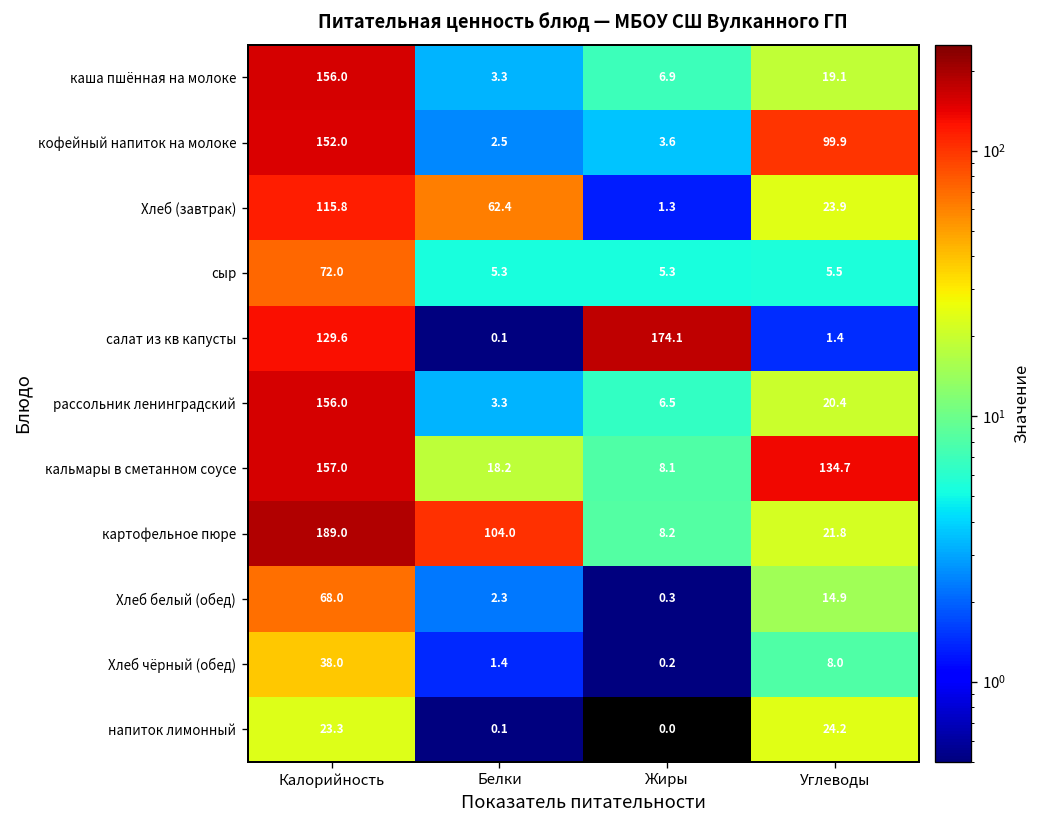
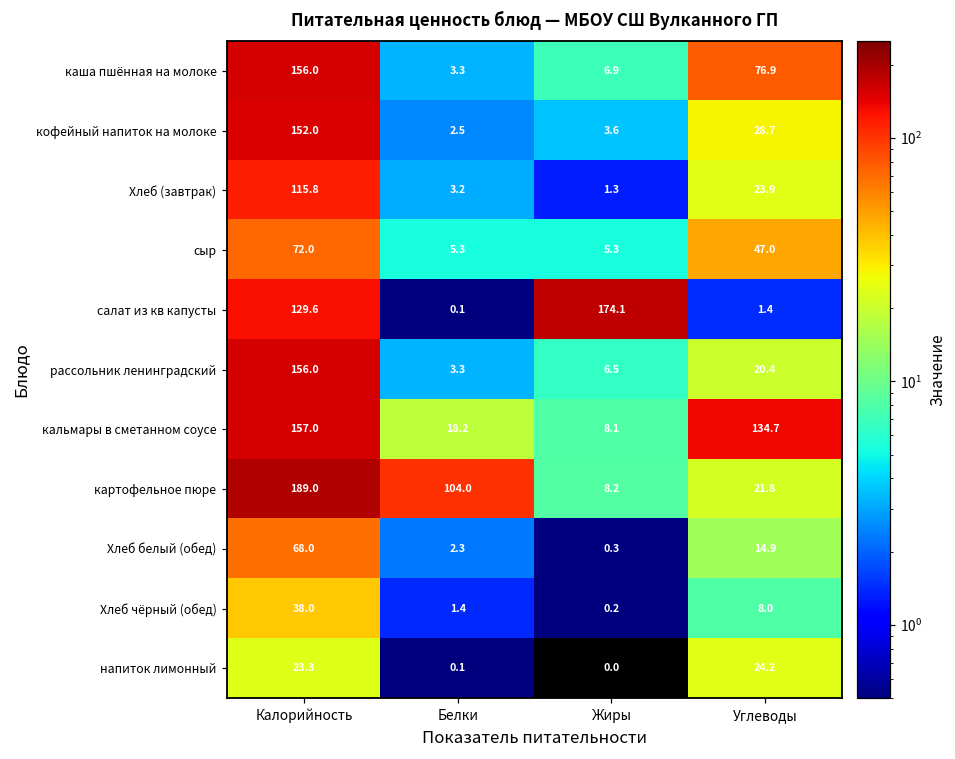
каша пшённая на молоке, Углеводы: 19.1 -> 76.9
кофейный напиток на молоке, Углеводы: 99.9 -> 28.7
Хлеб (завтрак), Белки: 62.4 -> 3.2
сыр, Углеводы: 5.5 -> 47.0
